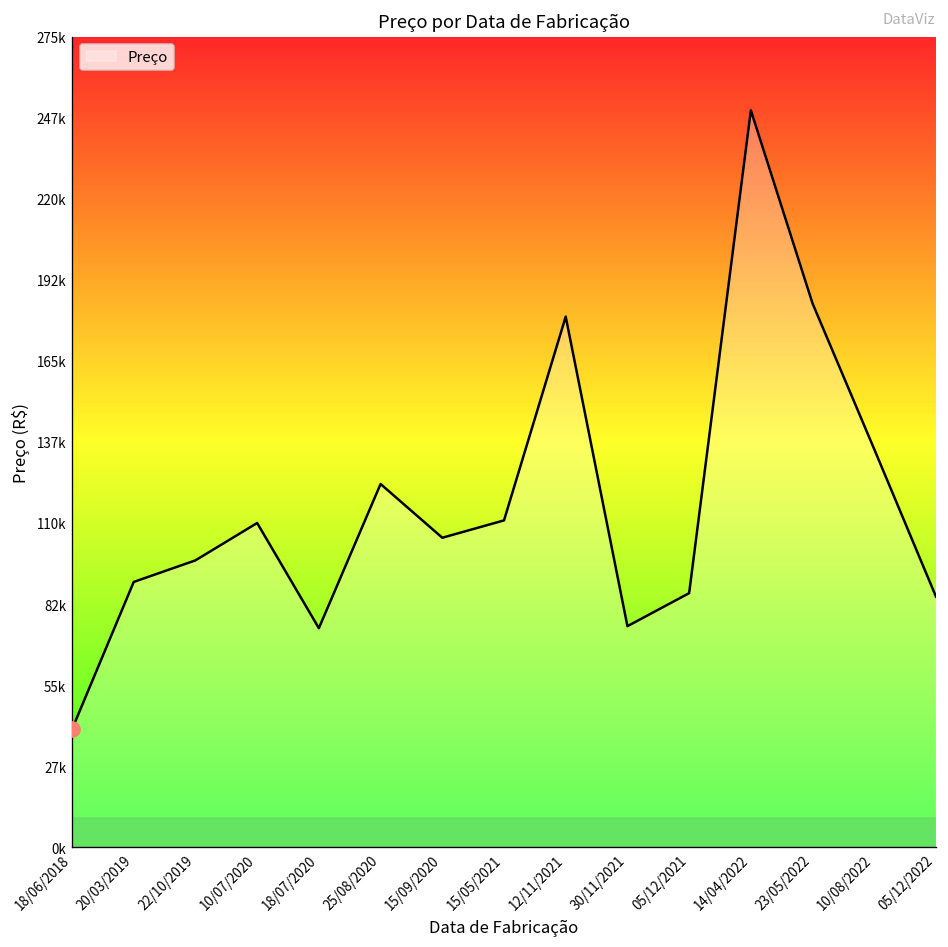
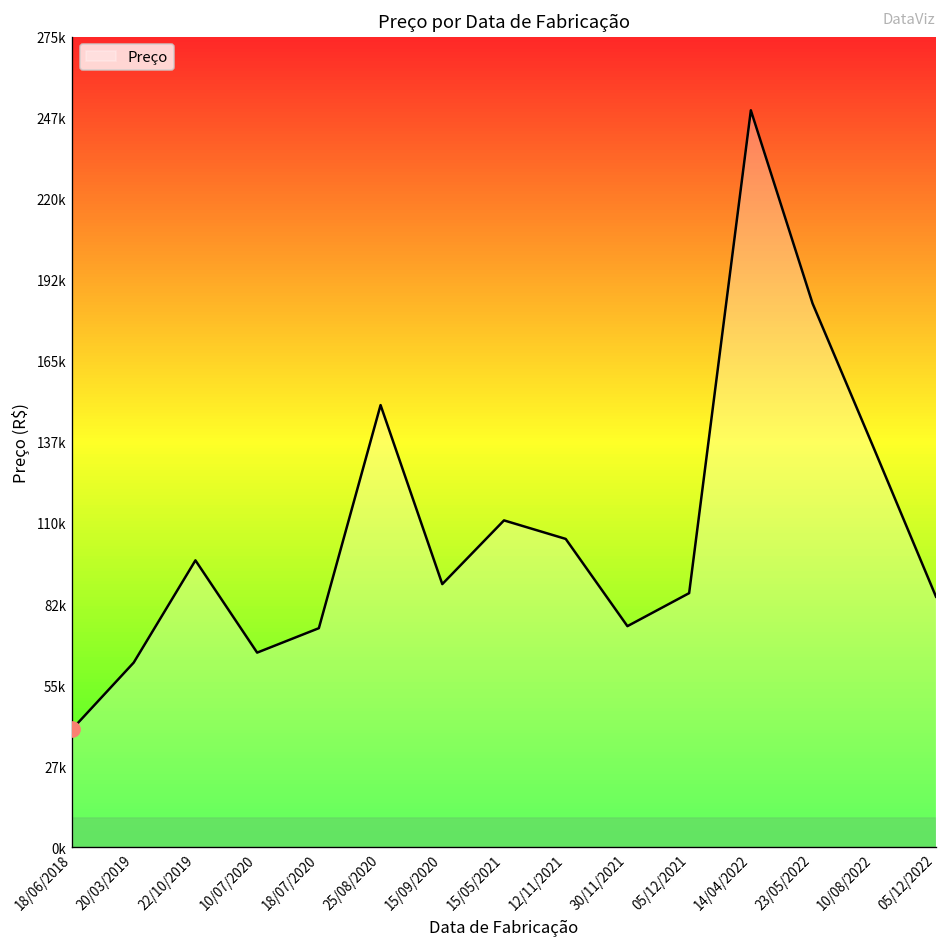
Preço, 20/03/2019: 90000 -> 63000
Preço, 10/07/2020: 110000 -> 66000
Preço, 25/08/2020: 123000 -> 150000
Preço, 15/09/2020: 105000 -> 89000
Preço, 12/11/2021: 180000 -> 105000
